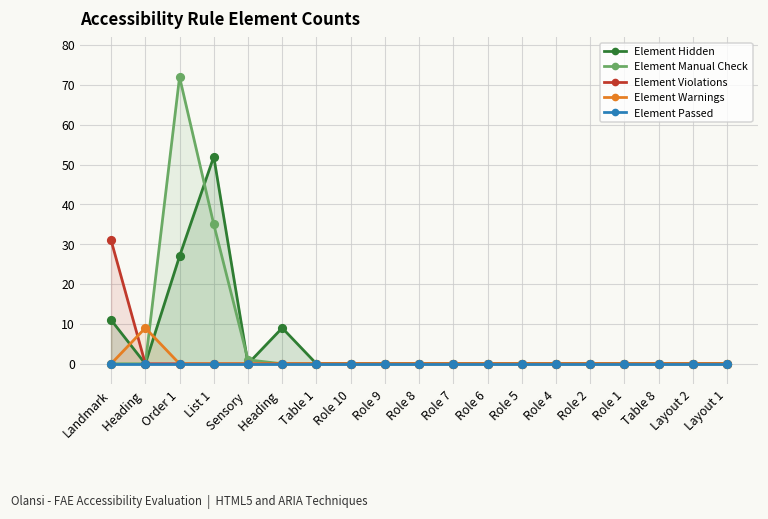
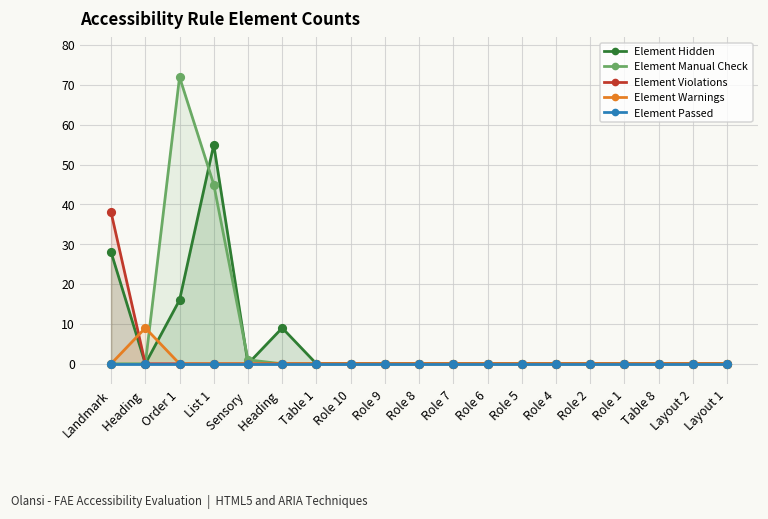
Element Hidden, Landmark: 11 -> 28
Element Violations, Landmark: 31 -> 38
Element Hidden, Order 1: 27 -> 16
Element Hidden, List 1: 52 -> 55
Element Manual Check, List 1: 35 -> 45
